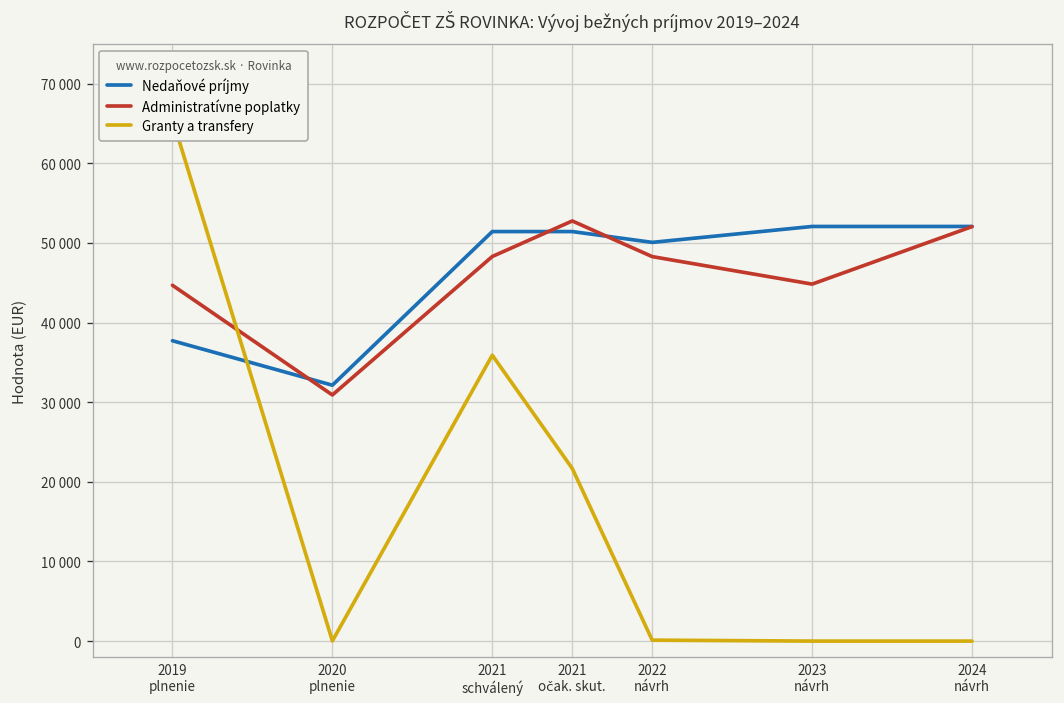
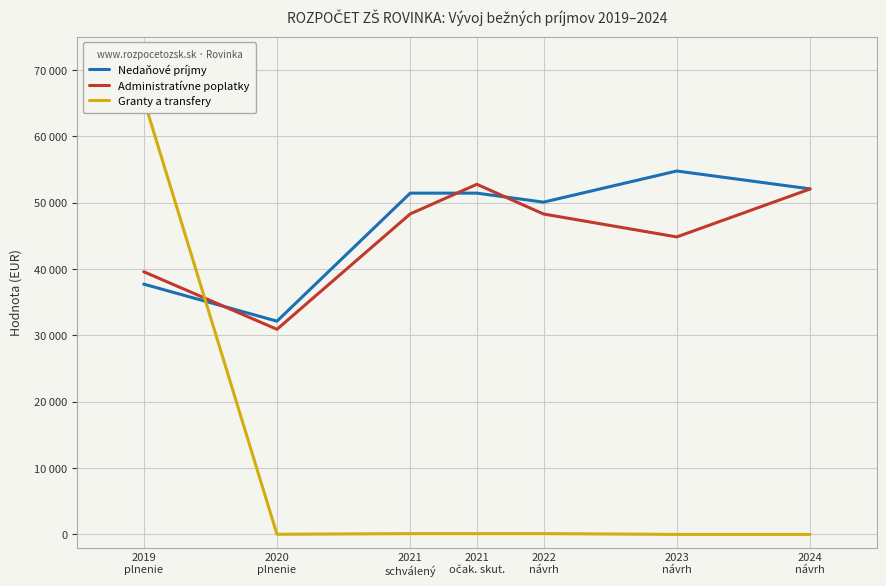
Administratívne poplatky, 2019 plnenie: 45000 -> 40000
Granty a transfery, 2021 schválený: 36000 -> 0
Granty a transfery, 2021 očak. skut.: 22000 -> 0
Nedaňové príjmy, 2023 návrh: 52000 -> 55000
